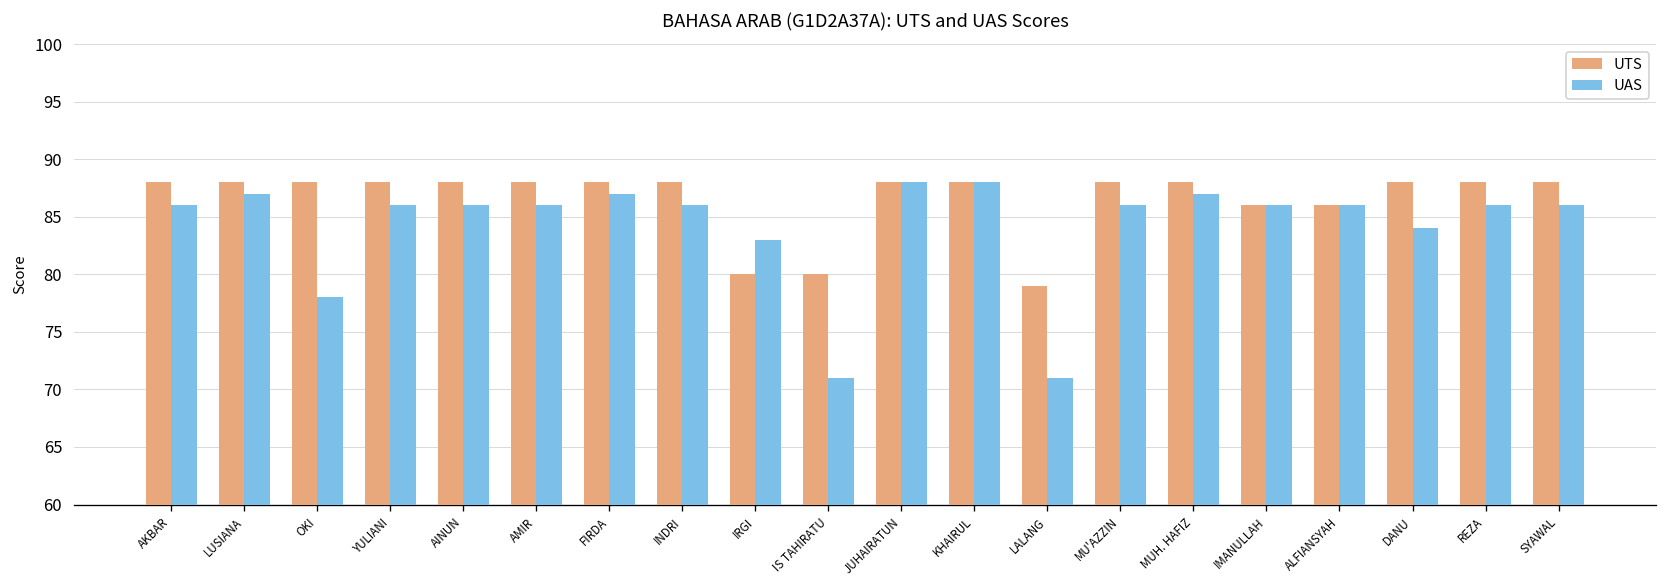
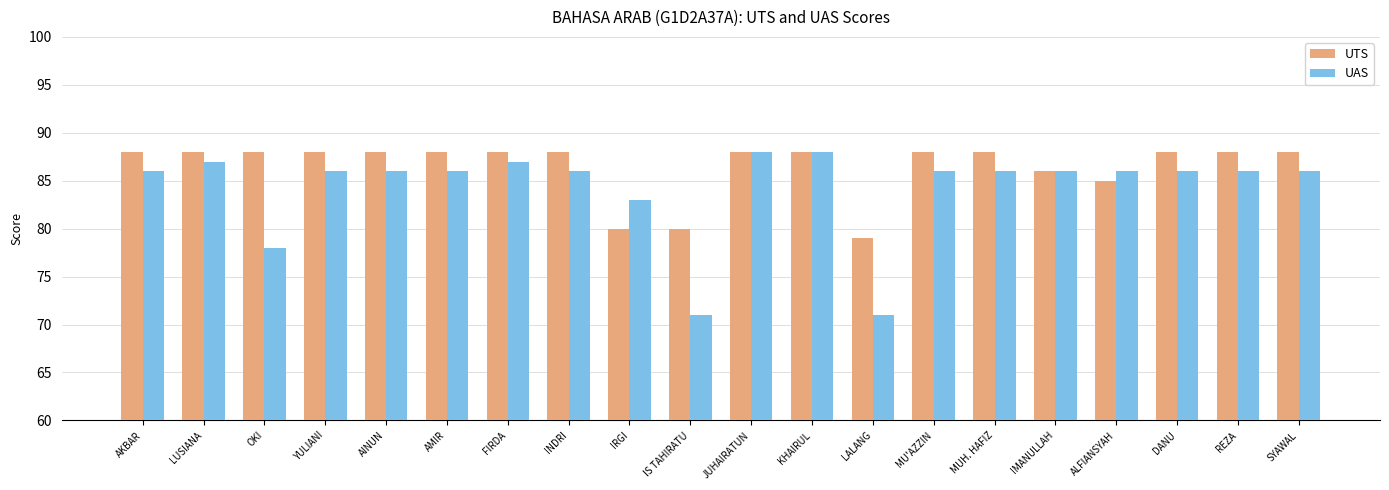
UAS, MUH. HAFIZ: 87 -> 86
UTS, ALFIANSYAH: 86 -> 85
UAS, DANU: 84 -> 86
